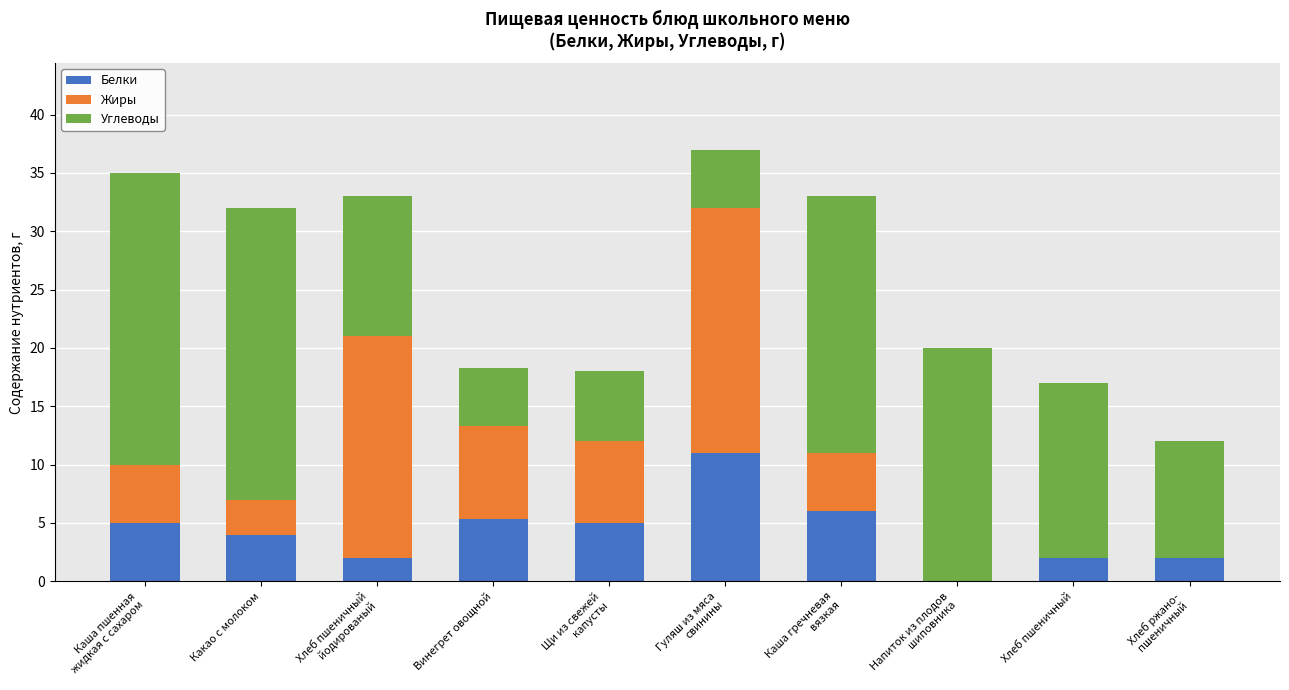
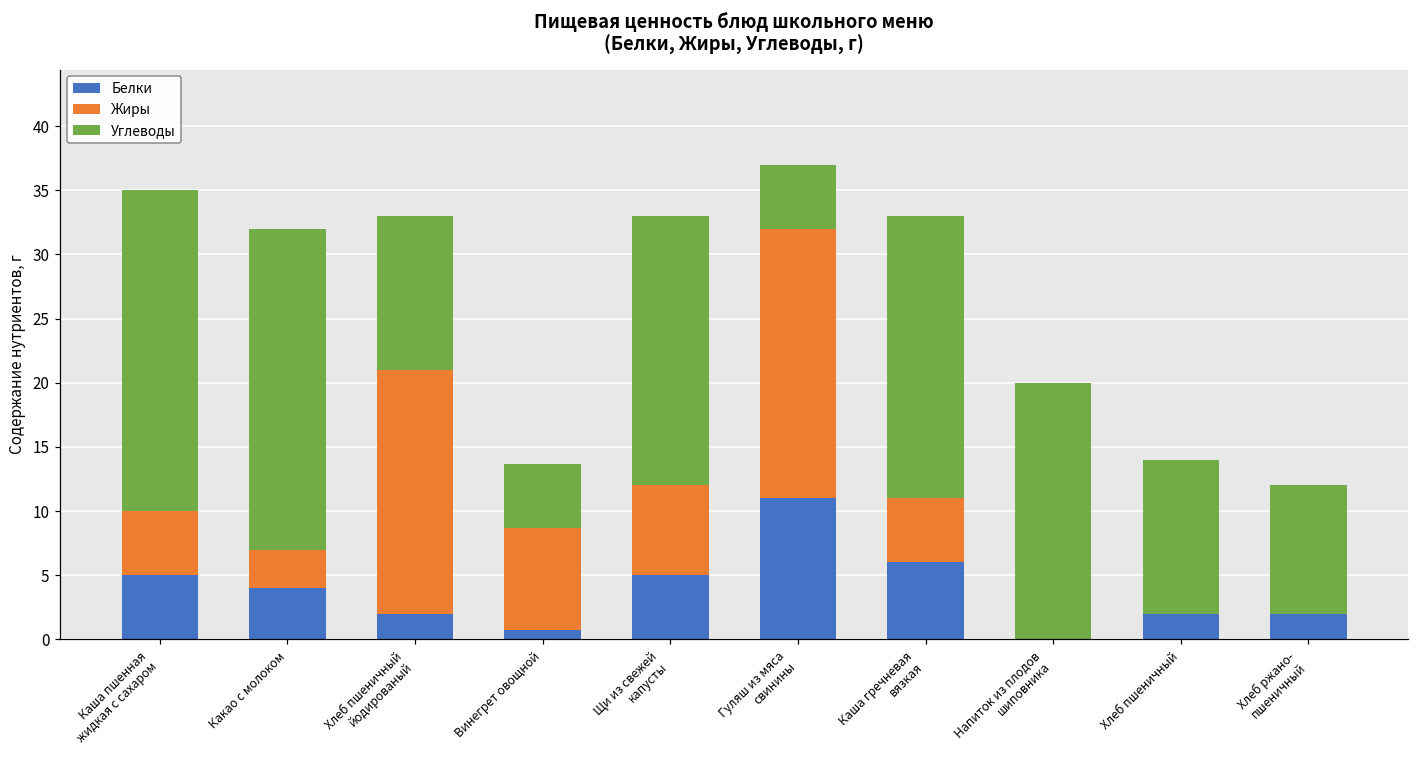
Белки, Винегрет овощной: 5.3 -> 0.7
Углеводы, Щи из свежей капусты: 6 -> 21
Углеводы, Хлеб пшеничный: 15 -> 12
